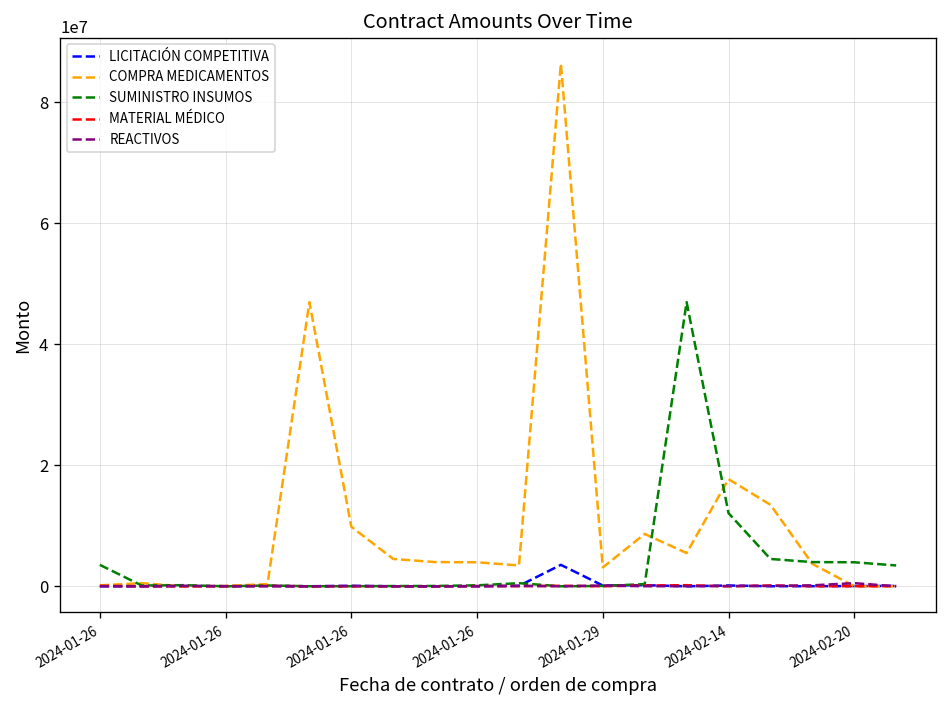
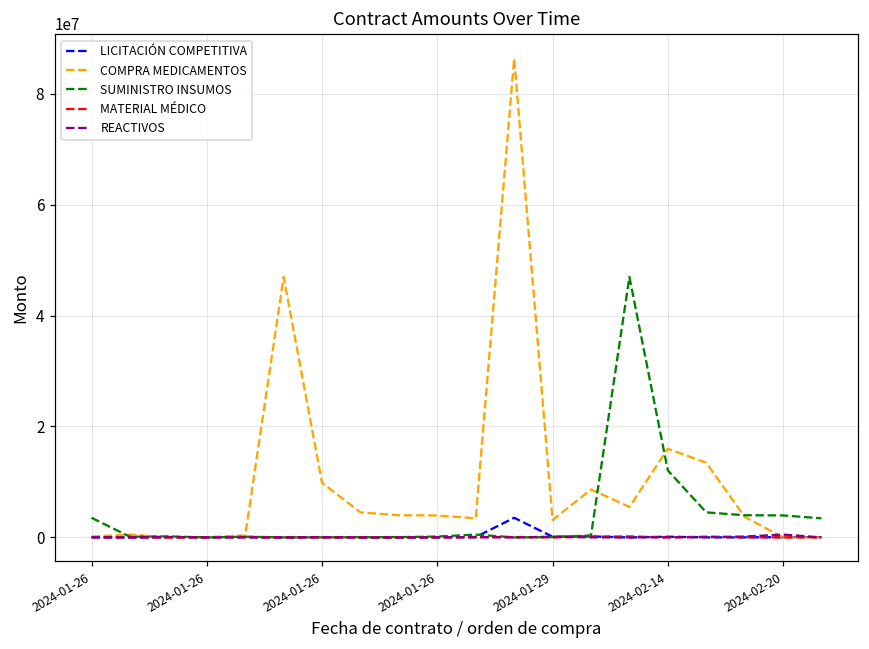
COMPRA MEDICAMENTOS, 2024-02-14: 18000000 -> 16000000
